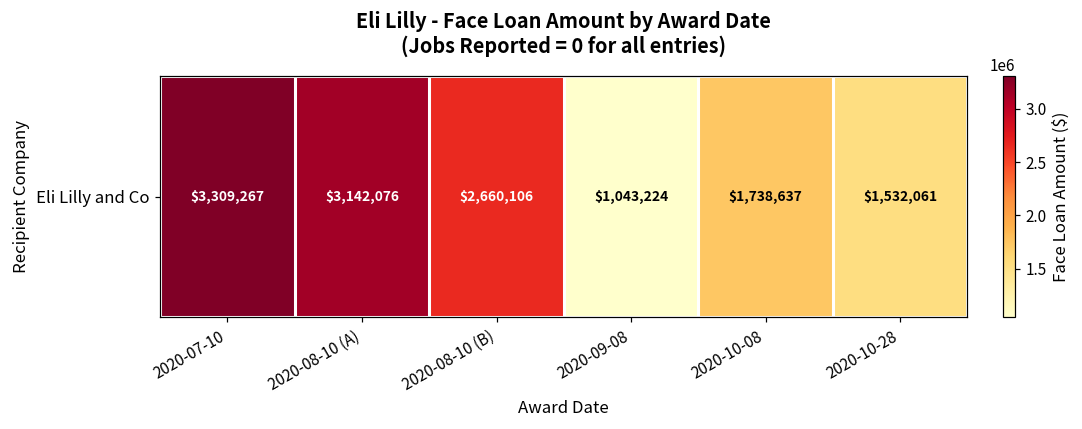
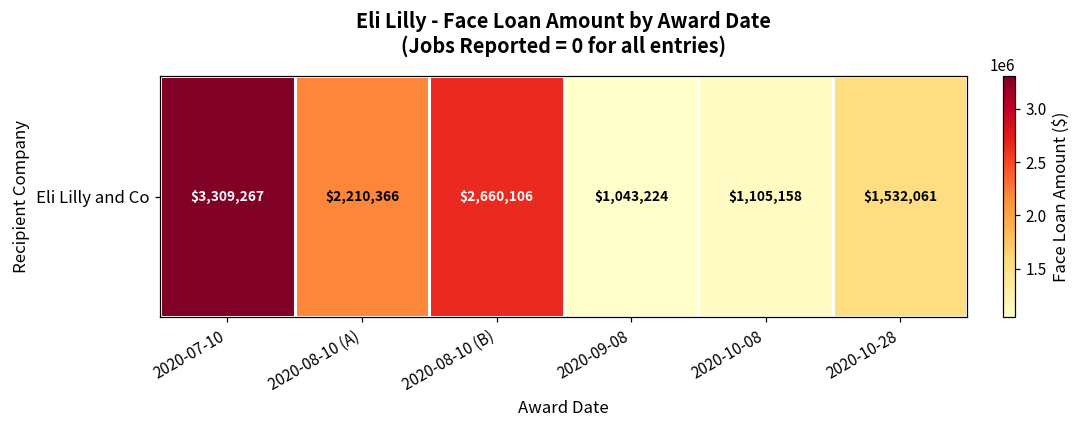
Eli Lilly and Co, 2020-08-10 (A): $3,142,076 -> $2,210,366
Eli Lilly and Co, 2020-10-08: $1,738,637 -> $1,105,158
